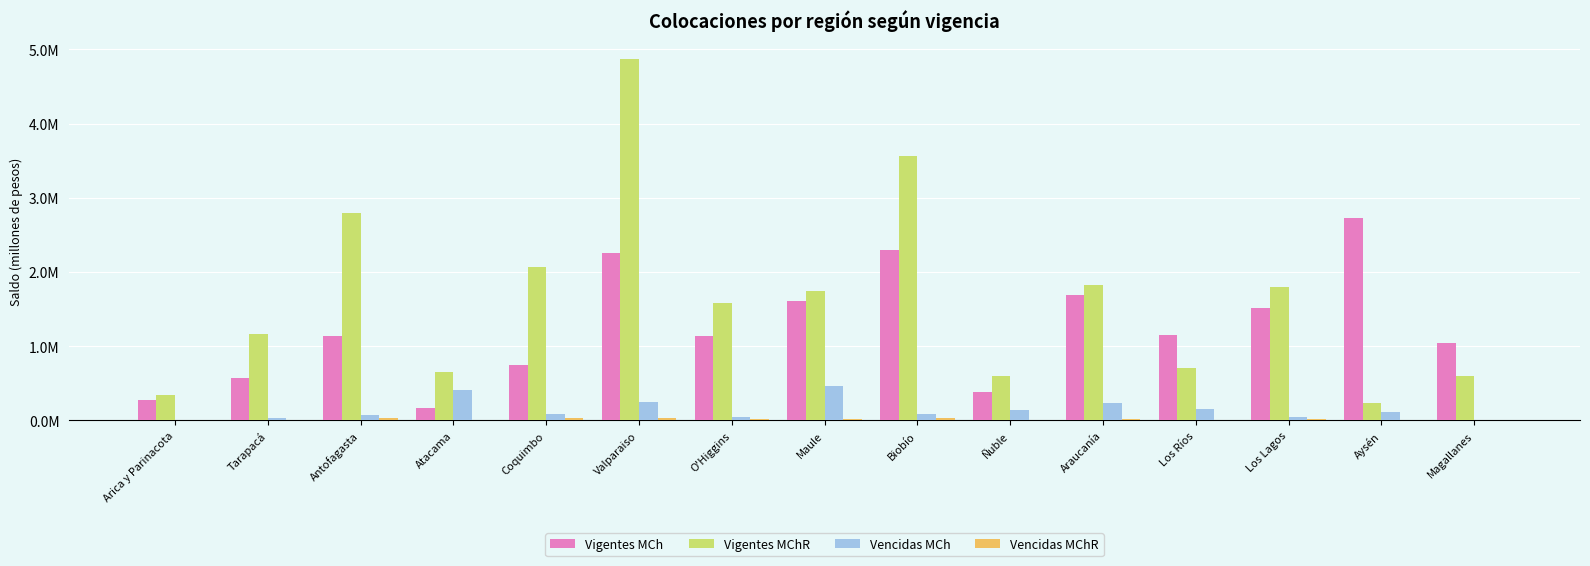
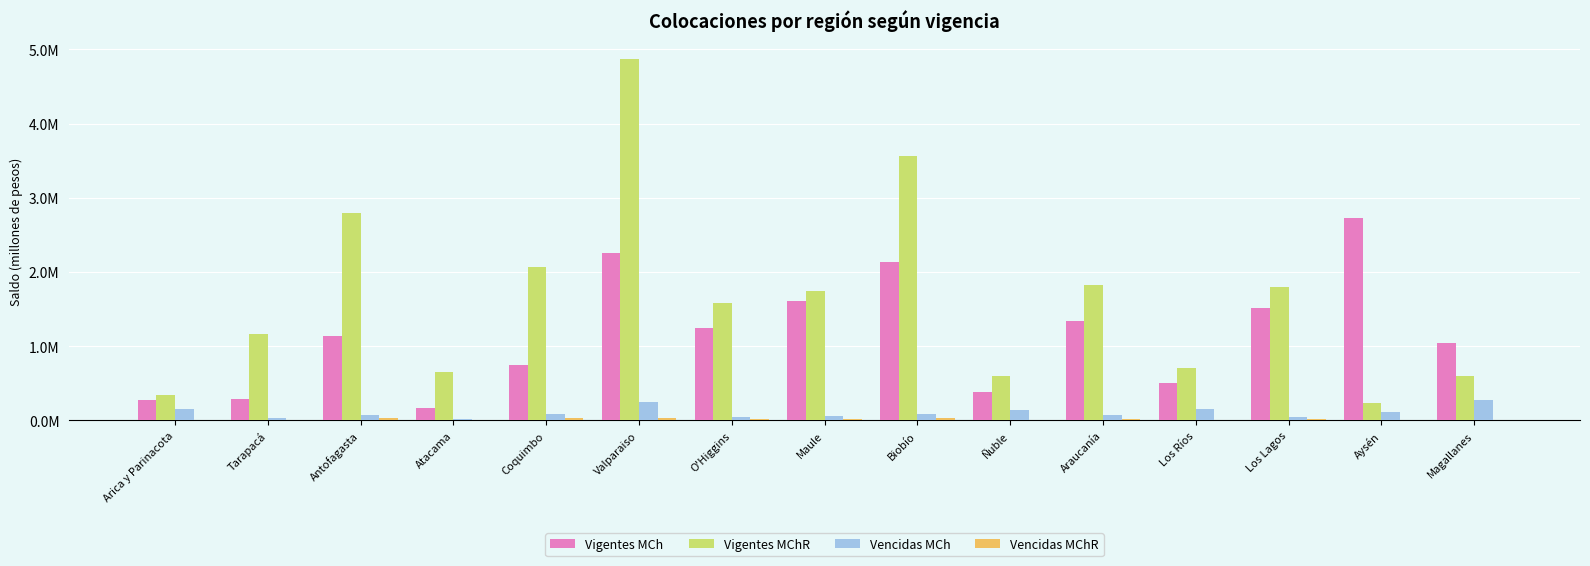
Vencidas MCh, Arica y Parinacota: 0 -> 200000
Vigentes MCh, Tarapacá: 600000 -> 300000
Vencidas MCh, Atacama: 400000 -> 0
Vigentes MCh, O'Higgins: 1100000 -> 1200000
Vencidas MCh, Maule: 500000 -> 100000
Vigentes MCh, Biobío: 2300000 -> 2100000
Vigentes MCh, Araucanía: 1700000 -> 1300000
Vencidas MCh, Araucanía: 200000 -> 100000
Vigentes MCh, Los Ríos: 1200000 -> 500000
Vencidas MCh, Magallanes: 0 -> 300000
